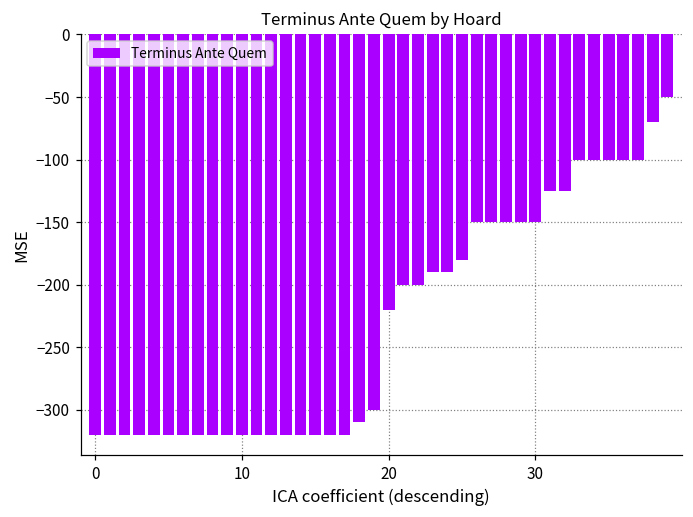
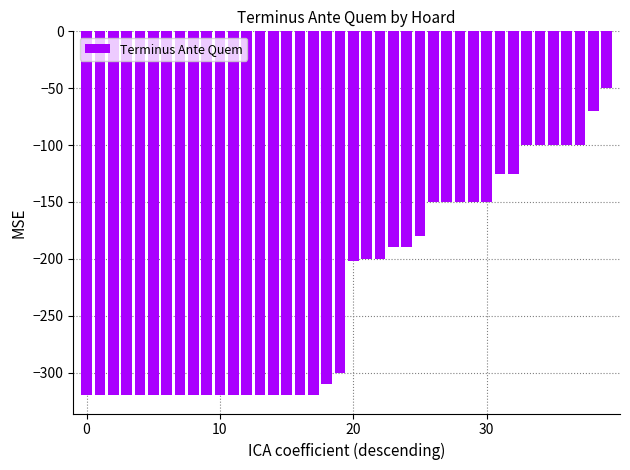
20: -220 -> -202
